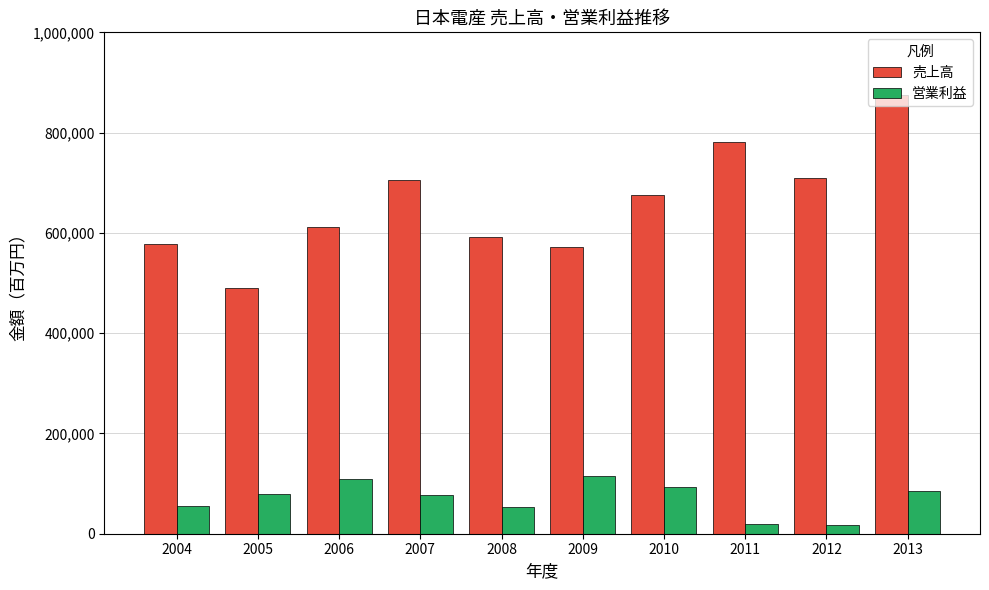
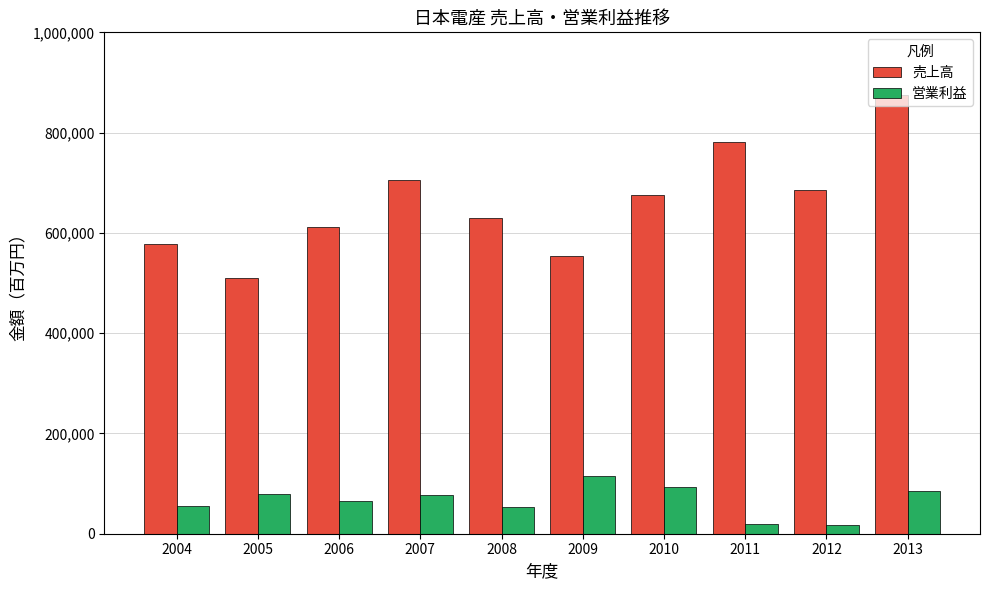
売上高, 2005: 490,000 -> 510,000
営業利益, 2006: 110,000 -> 70,000
売上高, 2008: 590,000 -> 630,000
売上高, 2009: 570,000 -> 550,000
売上高, 2012: 710,000 -> 690,000
